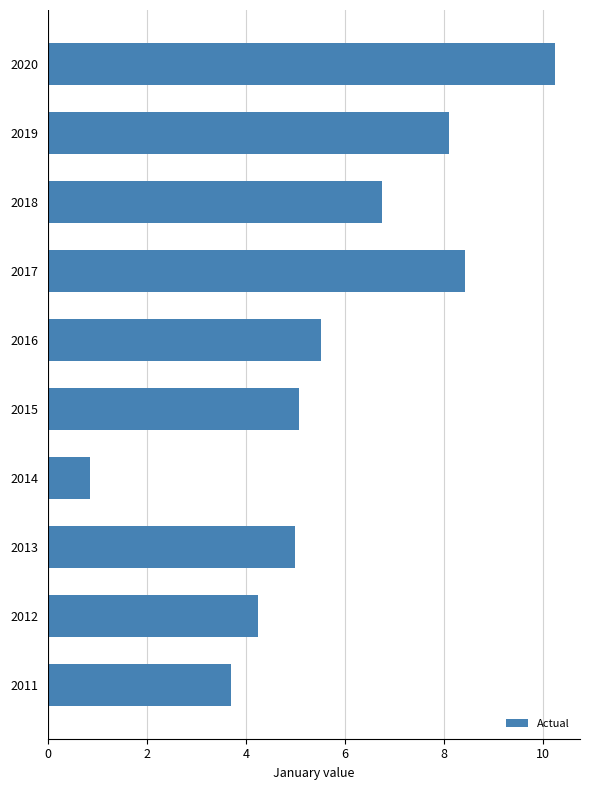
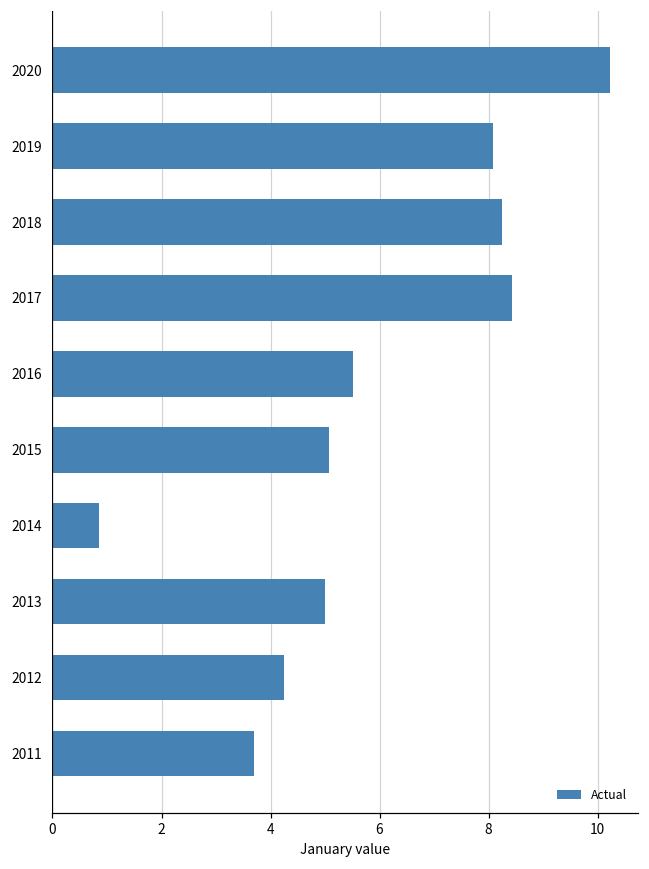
2018: 6.7 -> 8.2
